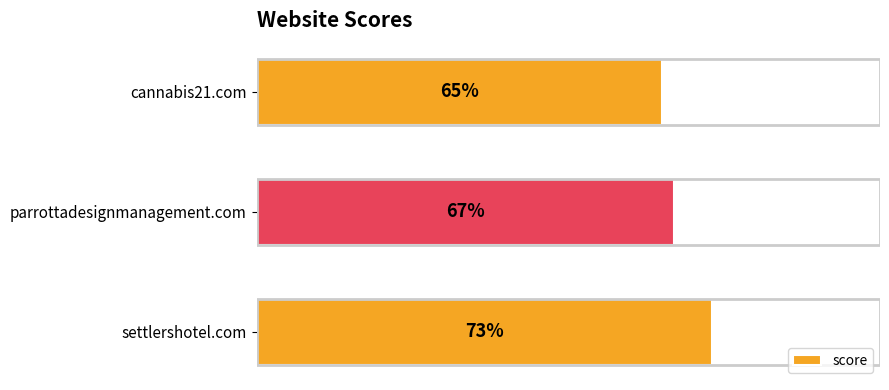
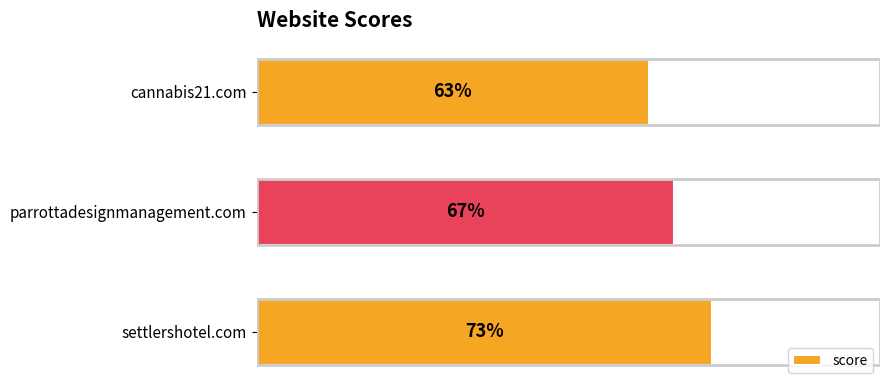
cannabis21.com: 65% -> 63%
